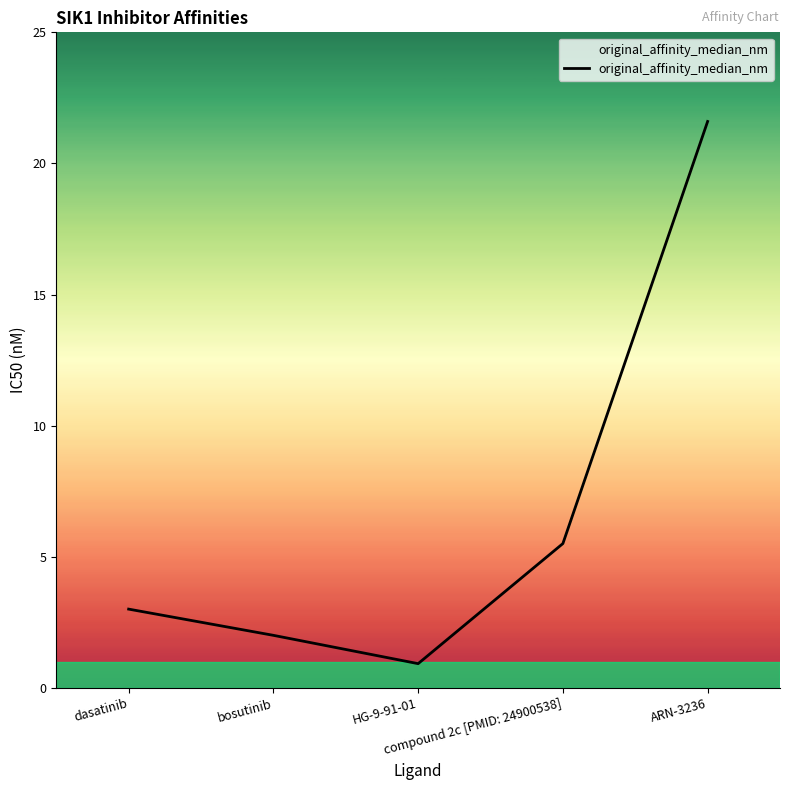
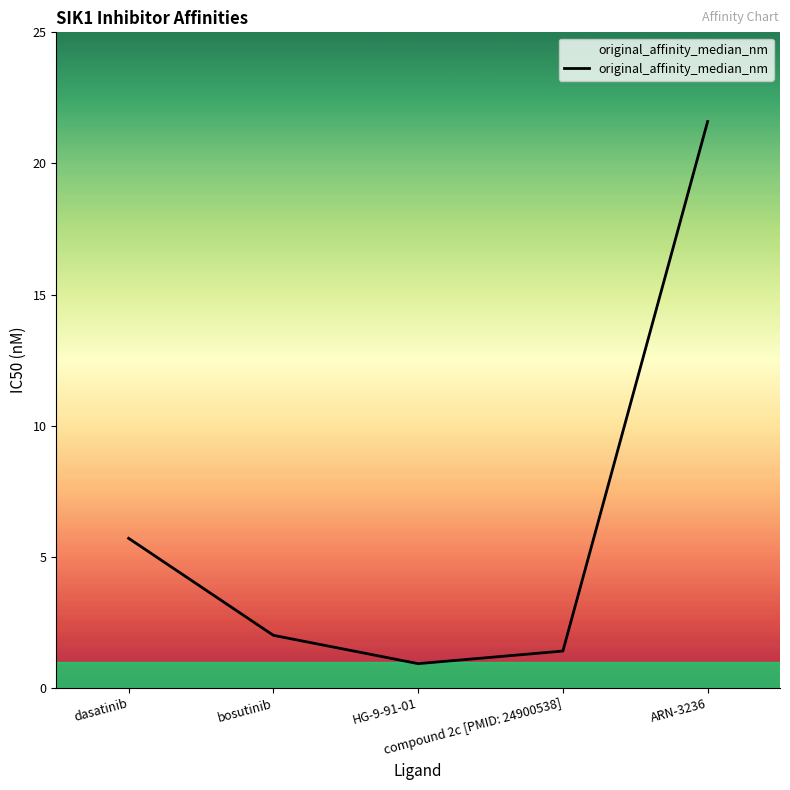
dasatinib: 3.0 -> 5.7
compound 2c [PMID: 24900538]: 5.5 -> 1.4
